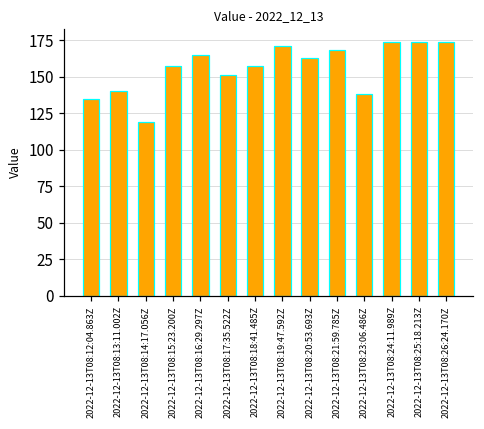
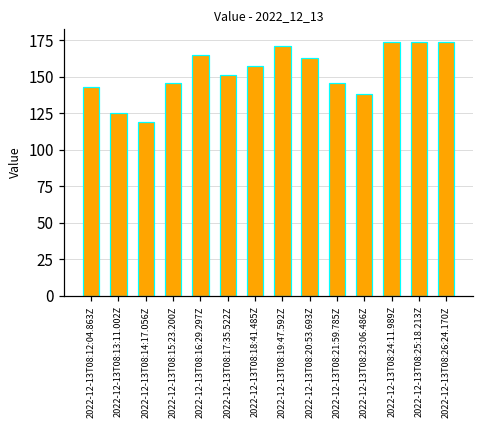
2022-12-13T08:12:04.863Z: 135 -> 143
2022-12-13T08:13:11.002Z: 140 -> 125
2022-12-13T08:15:23.200Z: 157 -> 146
2022-12-13T08:21:59.785Z: 168 -> 146
